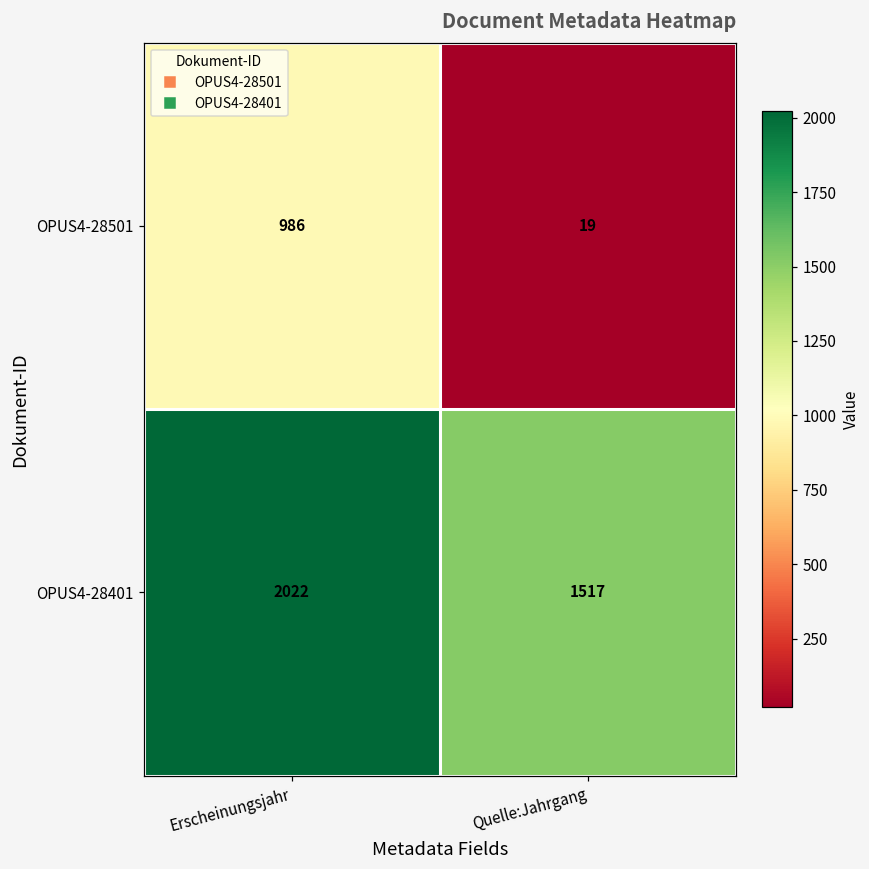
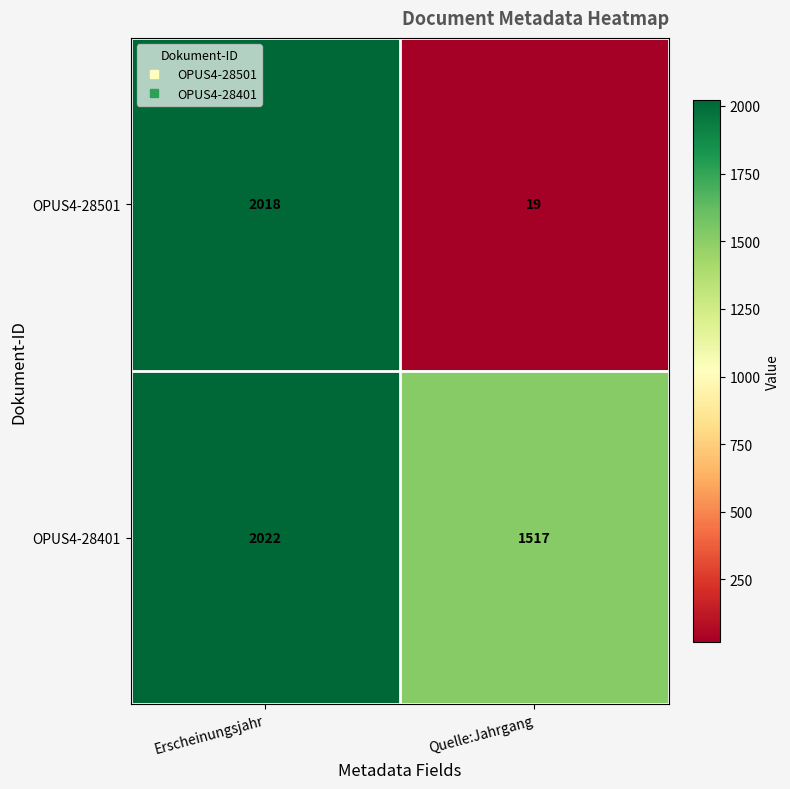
OPUS4-28501, Erscheinungsjahr: 986 -> 2018
